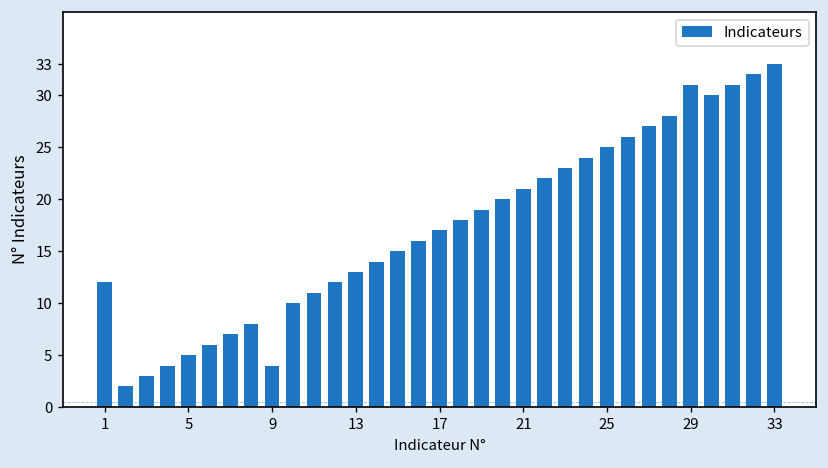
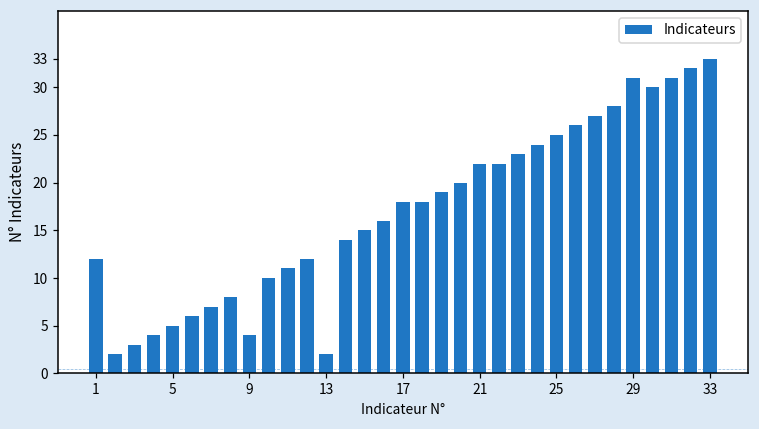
13: 13 -> 2
17: 17 -> 18
21: 21 -> 22
